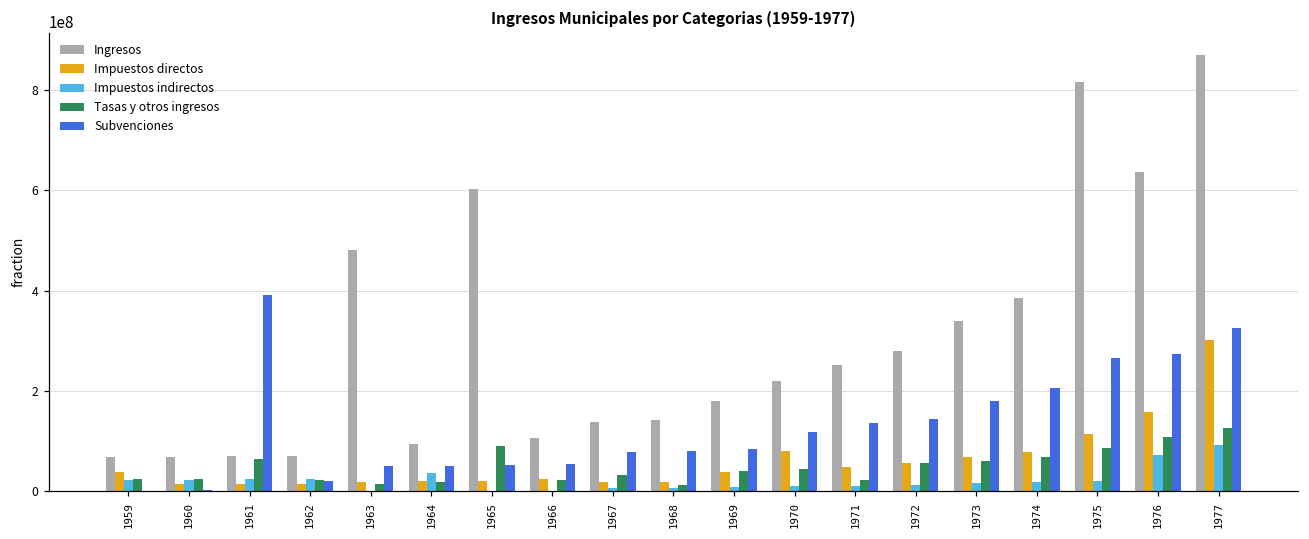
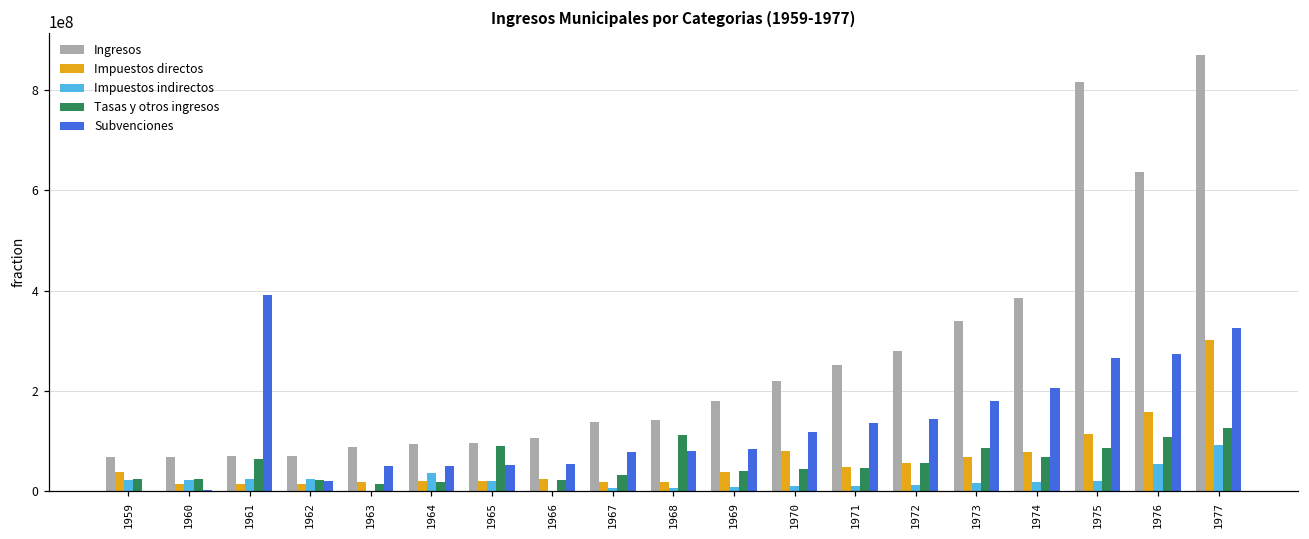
Ingresos, 1963: 480000000 -> 90000000
Ingresos, 1965: 600000000 -> 100000000
Impuestos indirectos, 1965: 0 -> 20000000
Tasas y otros ingresos, 1968: 10000000 -> 110000000
Tasas y otros ingresos, 1971: 20000000 -> 50000000
Tasas y otros ingresos, 1973: 60000000 -> 90000000
Impuestos indirectos, 1976: 70000000 -> 60000000
